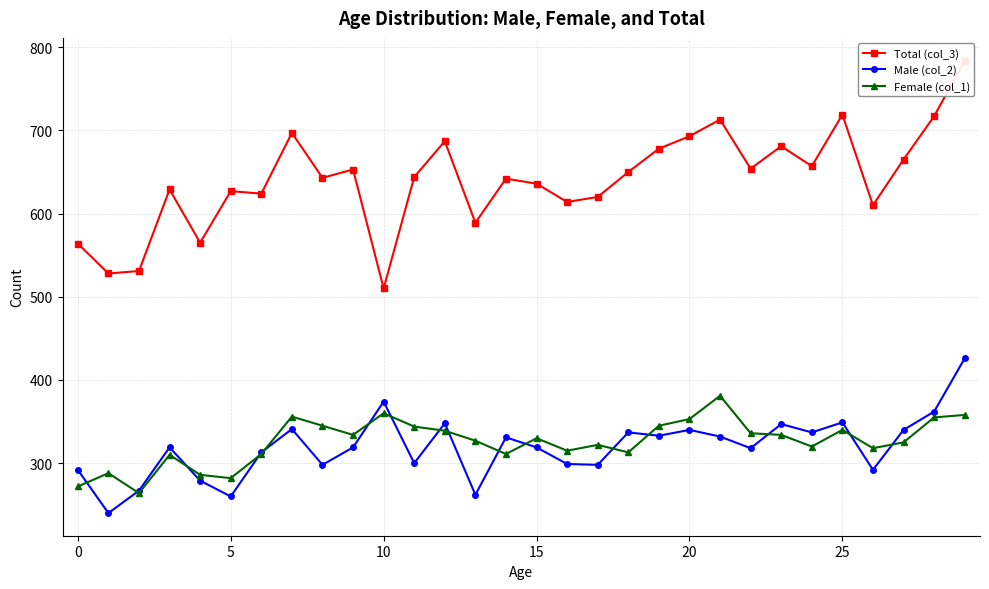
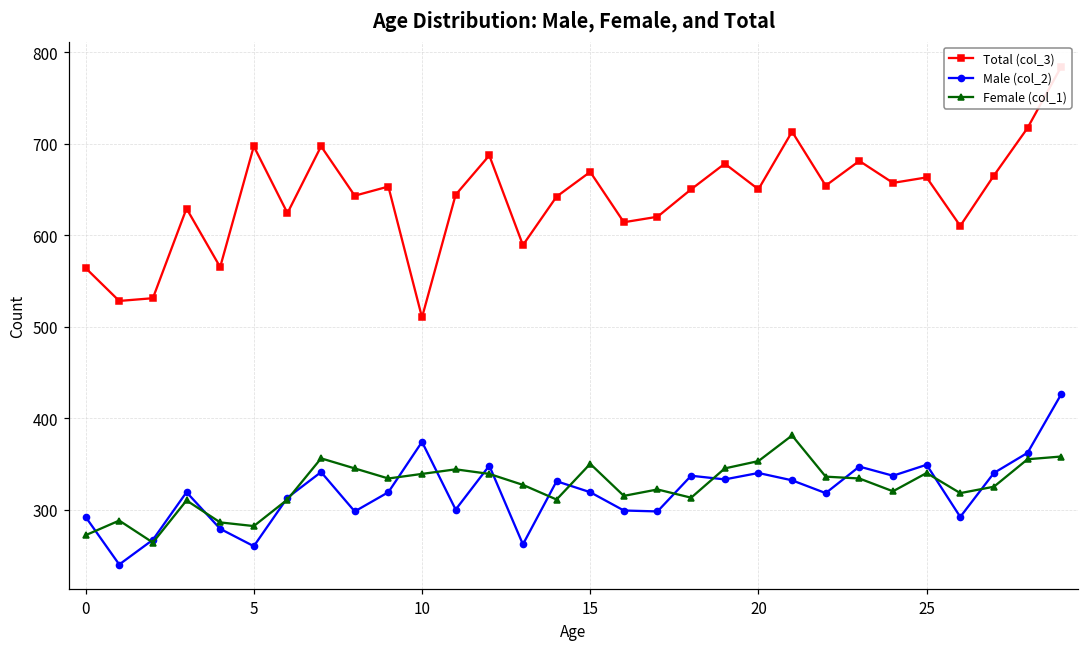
Total (col_3), 5: 630 -> 700
Female (col_1), 10: 360 -> 340
Total (col_3), 15: 640 -> 670
Female (col_1), 15: 330 -> 350
Total (col_3), 20: 690 -> 650
Total (col_3), 25: 720 -> 660
